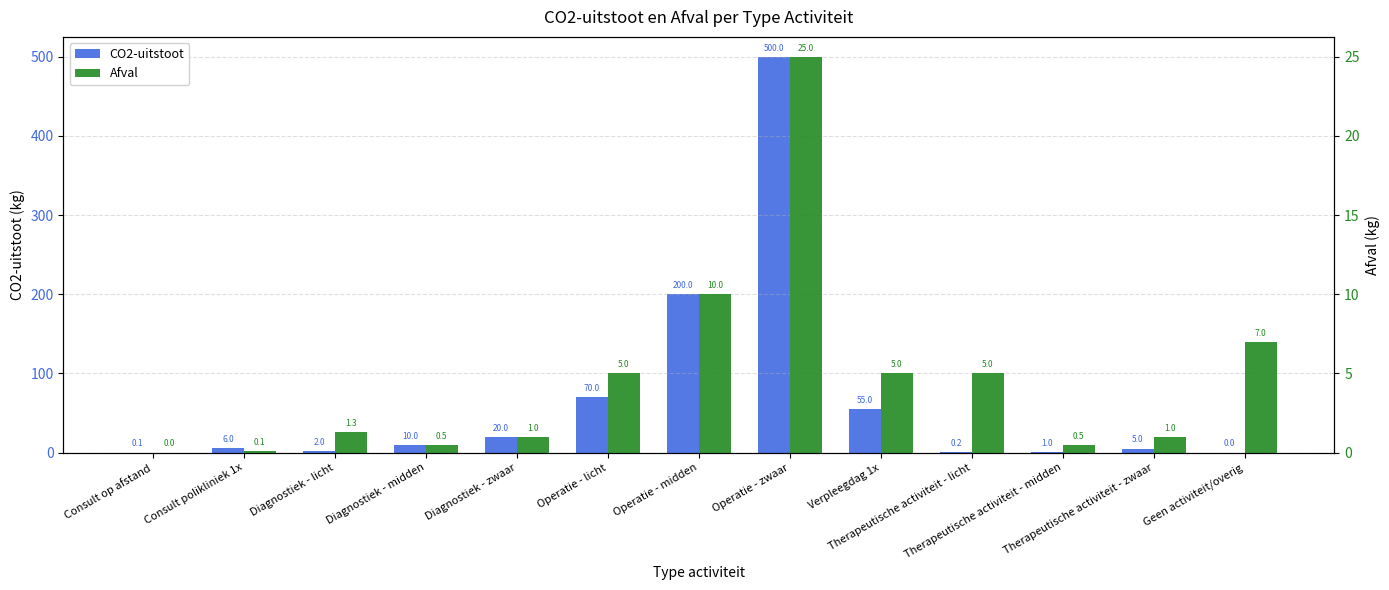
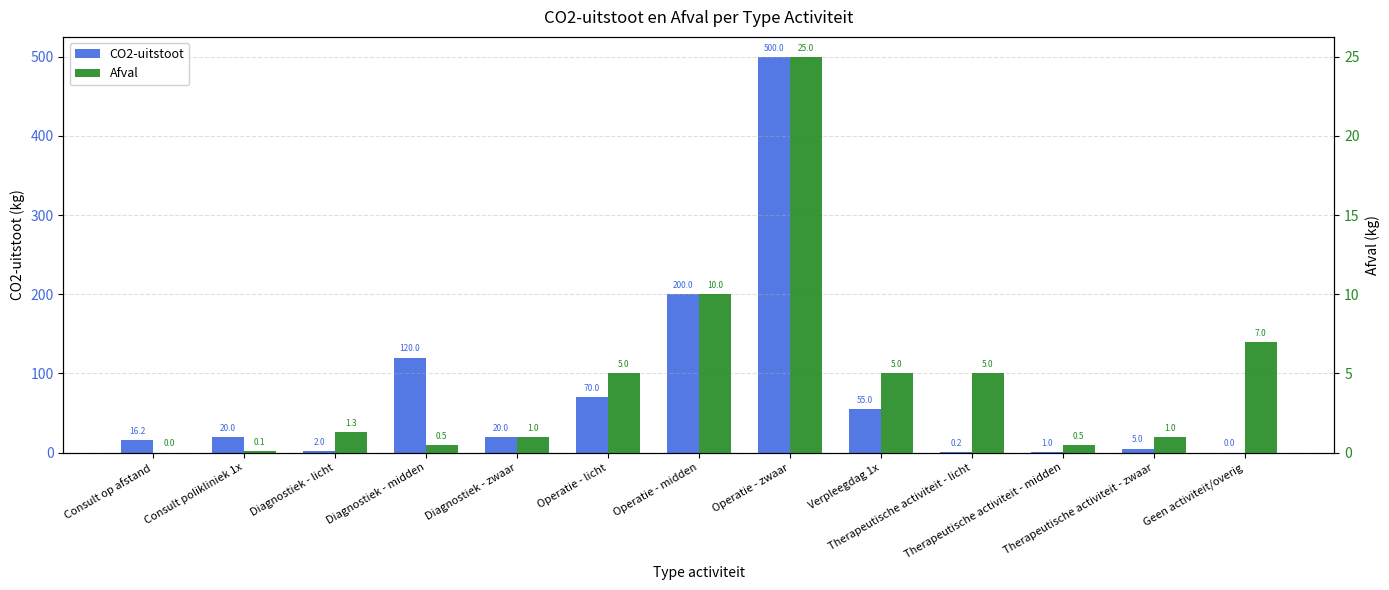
CO2-uitstoot, Consult op afstand: 0.1 -> 16.2
CO2-uitstoot, Consult polikliniek 1x: 6.0 -> 20.0
CO2-uitstoot, Diagnostiek - midden: 10.0 -> 120.0
